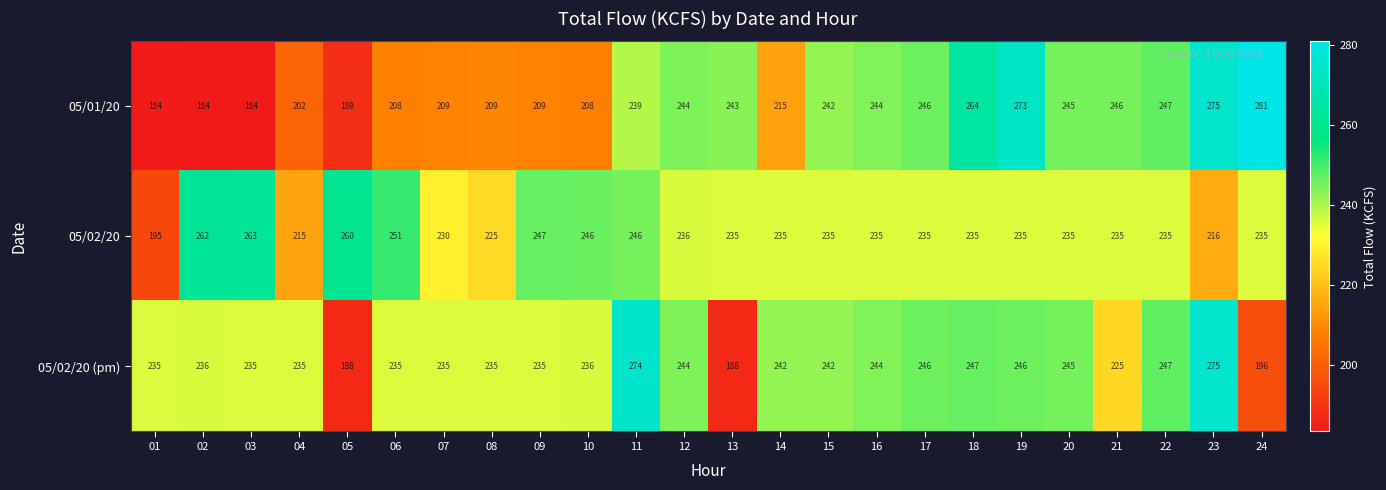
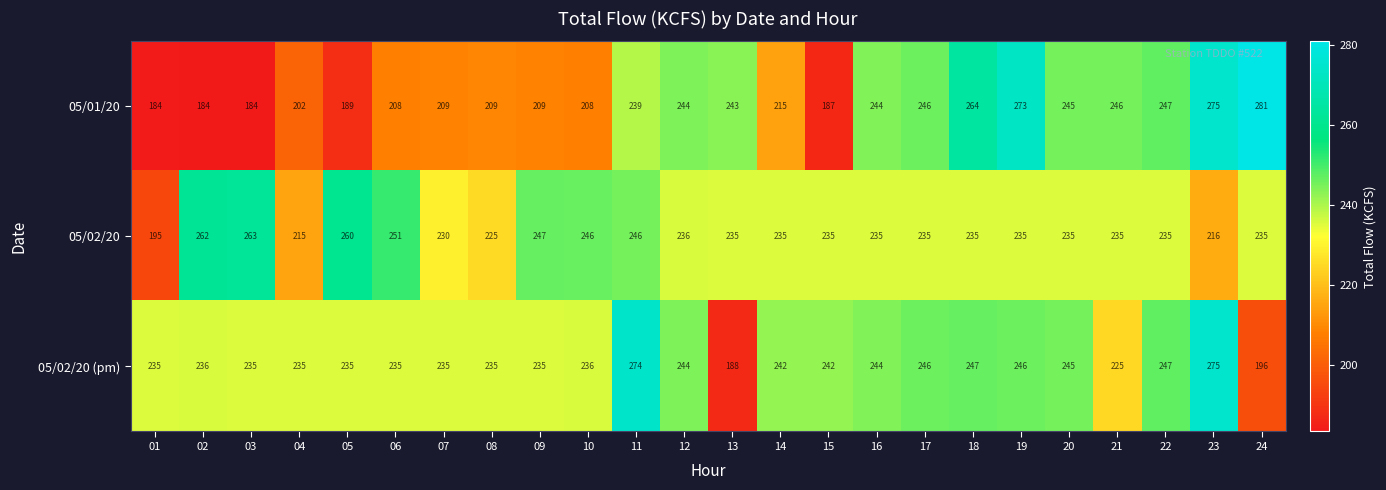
05/01/20, 15: 242 -> 187
05/02/20 (pm), 05: 188 -> 235
